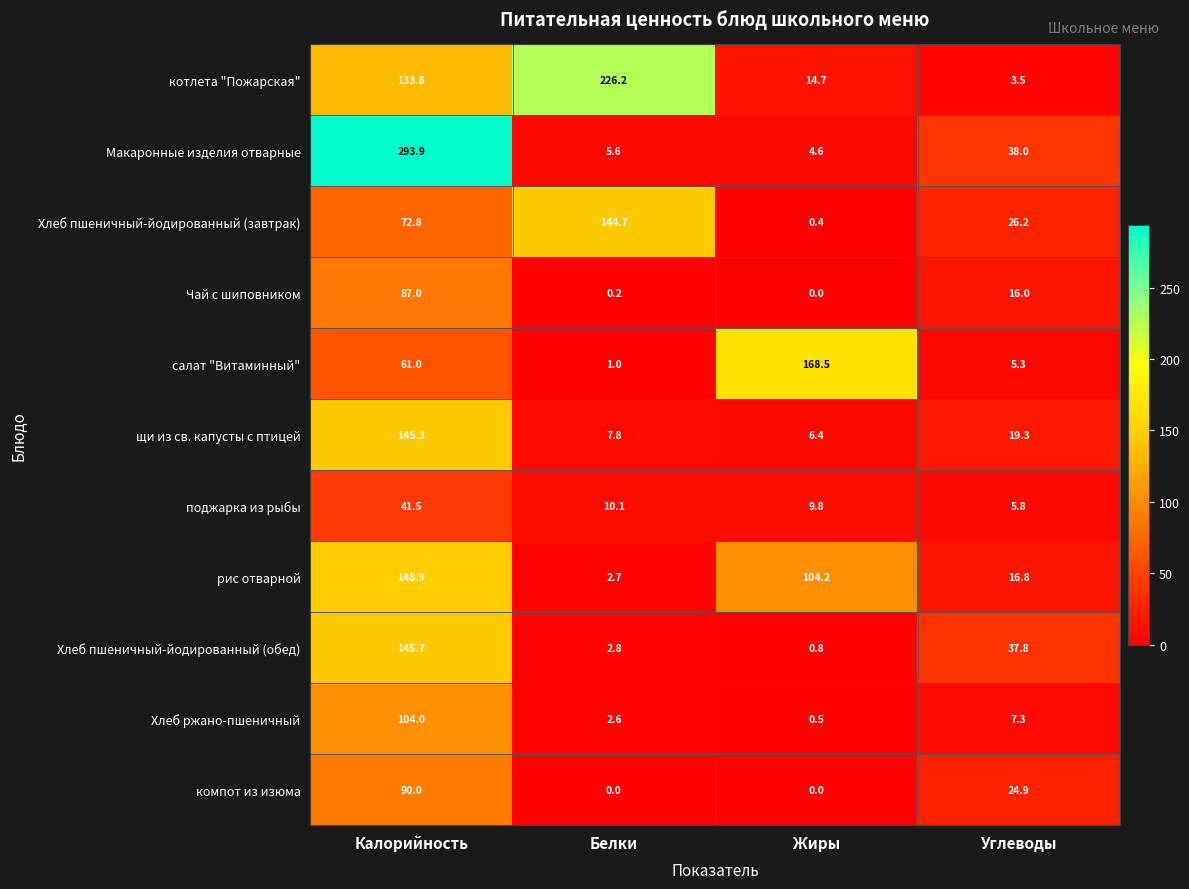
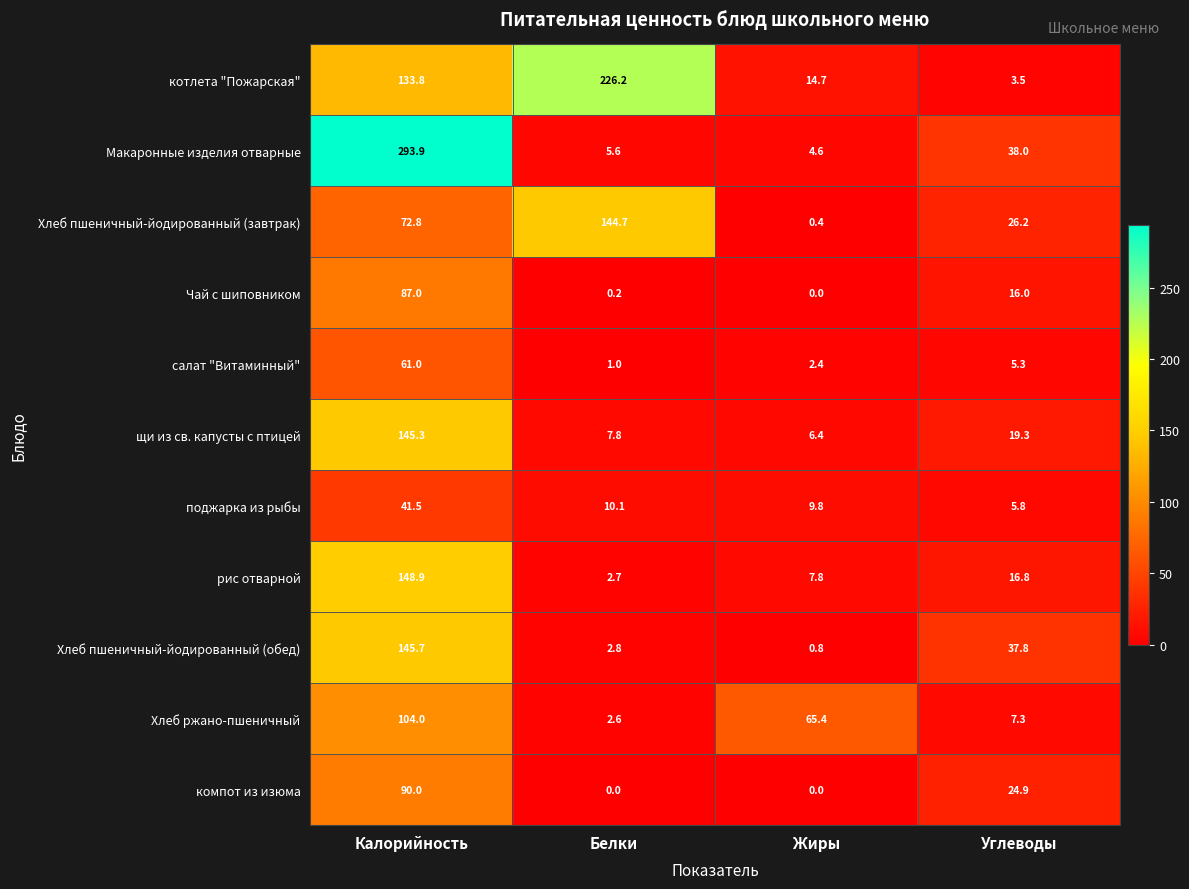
салат "Витаминный", Жиры: 168.5 -> 2.4
рис отварной, Жиры: 104.2 -> 7.8
Хлеб ржано-пшеничный, Жиры: 0.5 -> 65.4
